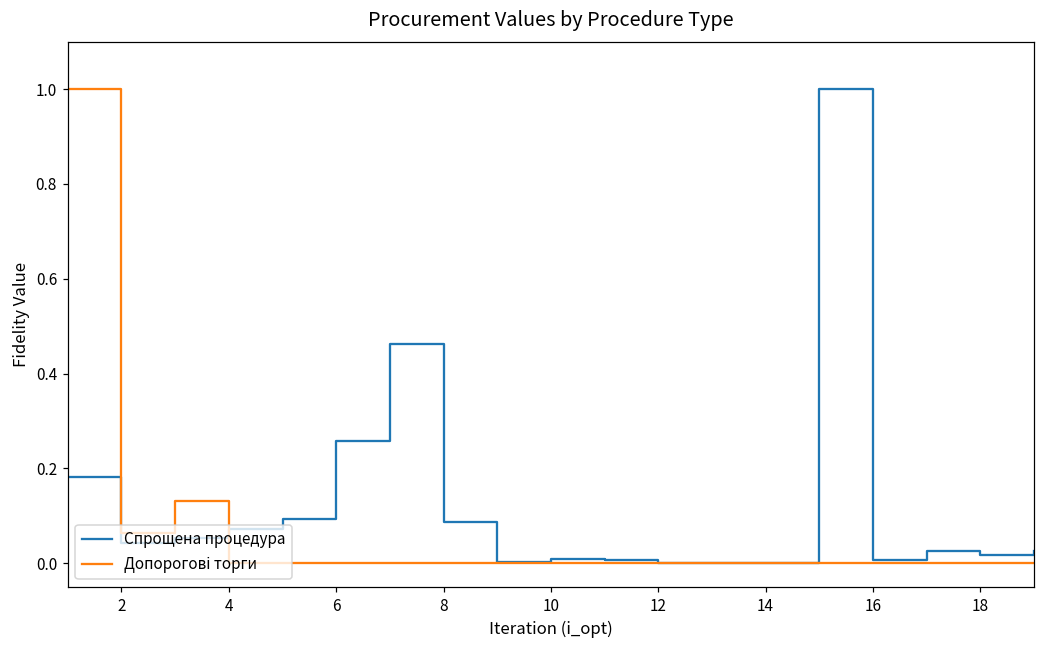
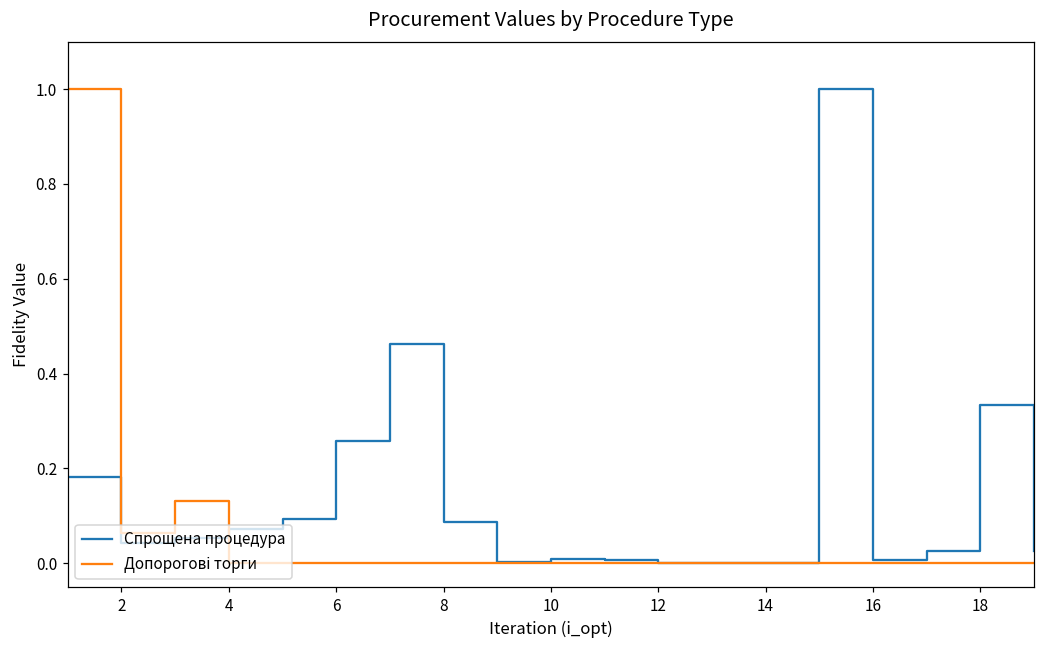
Спрощена процедура, 18: 0.02 -> 0.33
